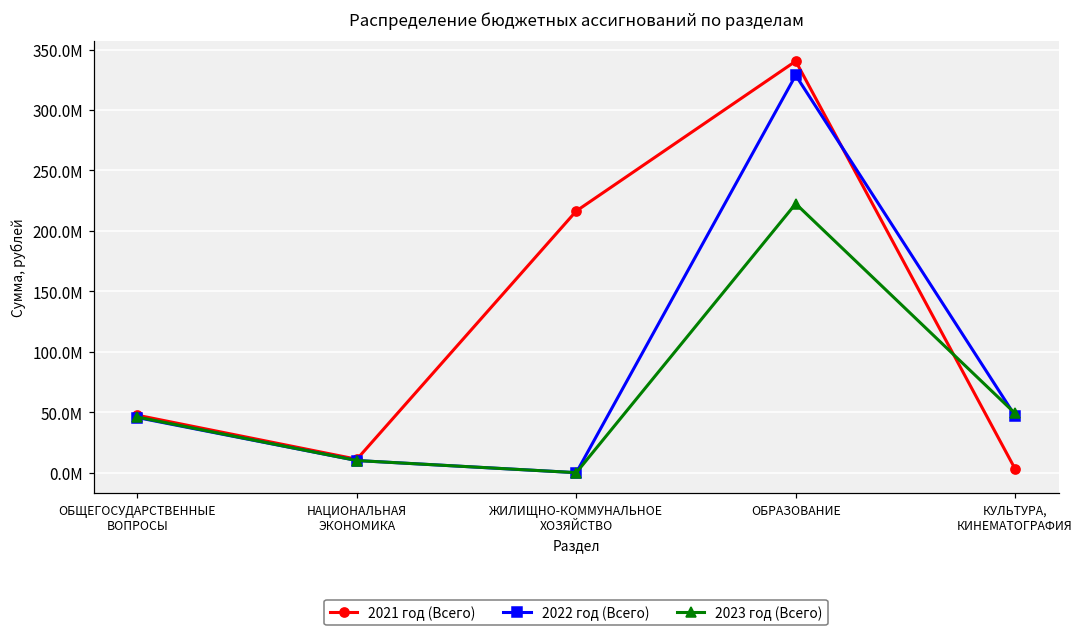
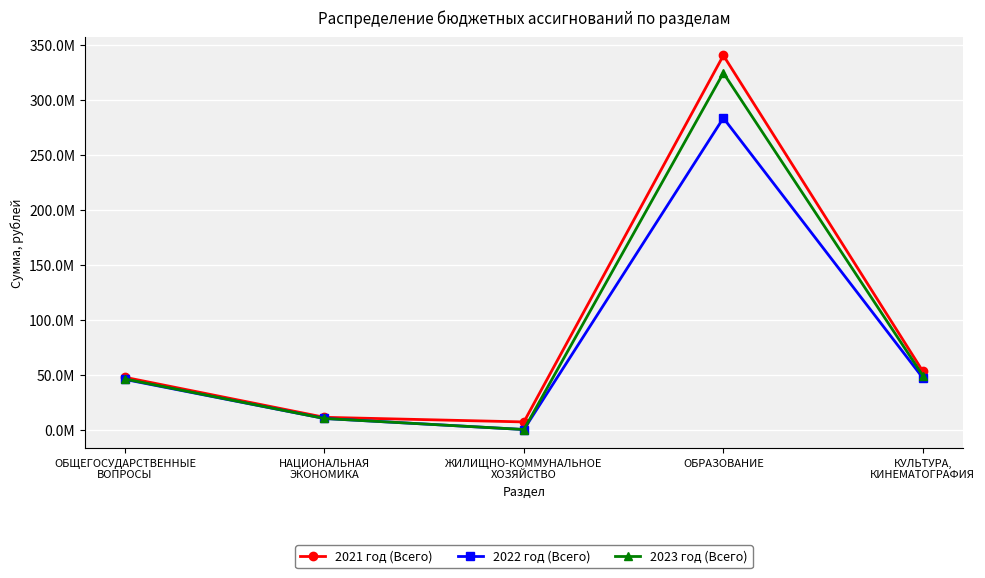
2021 год (Всего), ЖИЛИЩНО-КОММУНАЛЬНОЕ ХОЗЯЙСТВО: 216000000 -> 7000000
2022 год (Всего), ОБРАЗОВАНИЕ: 329000000 -> 283000000
2023 год (Всего), ОБРАЗОВАНИЕ: 223000000 -> 324000000
2021 год (Всего), КУЛЬТУРА, КИНЕМАТОГРАФИЯ: 3000000 -> 53000000
